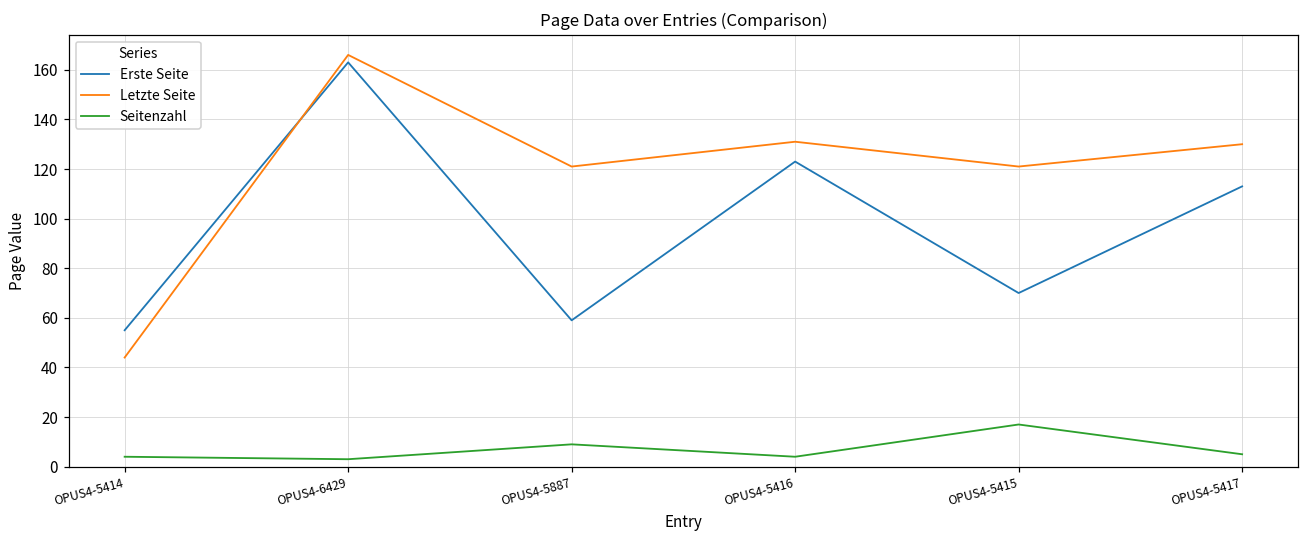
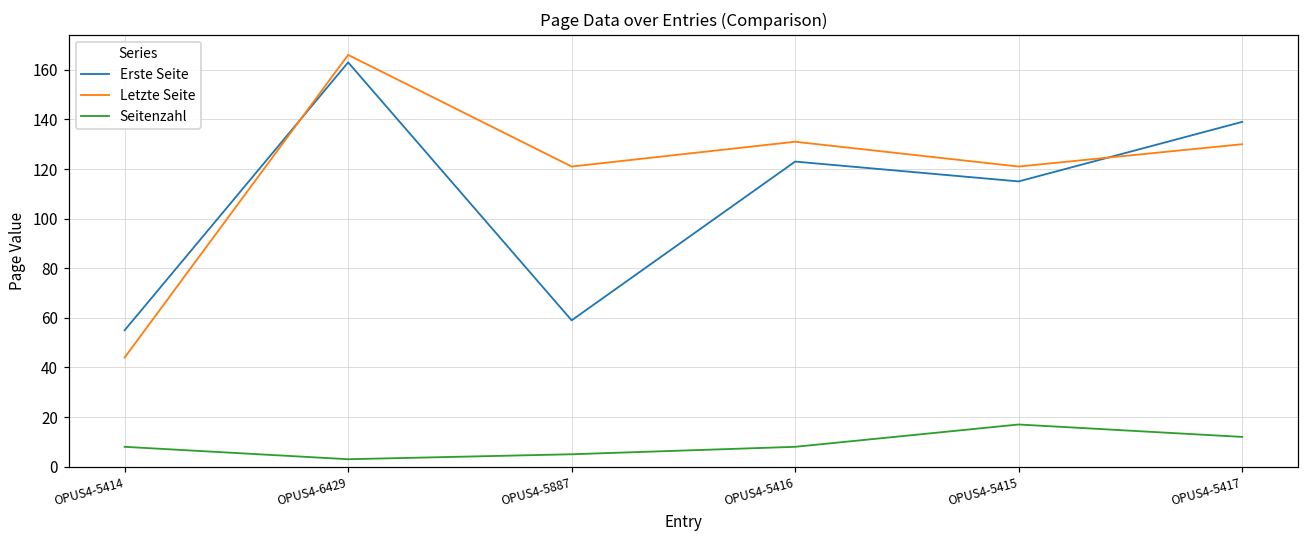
Seitenzahl, OPUS4-5414: 4 -> 8
Seitenzahl, OPUS4-5887: 9 -> 5
Seitenzahl, OPUS4-5416: 4 -> 8
Erste Seite, OPUS4-5415: 70 -> 115
Erste Seite, OPUS4-5417: 113 -> 139
Seitenzahl, OPUS4-5417: 5 -> 12
